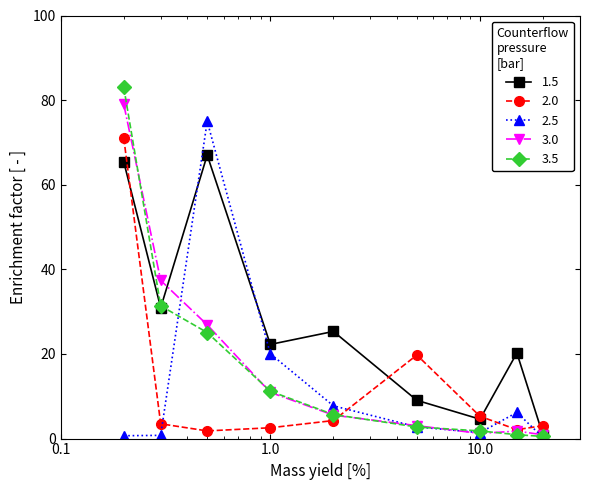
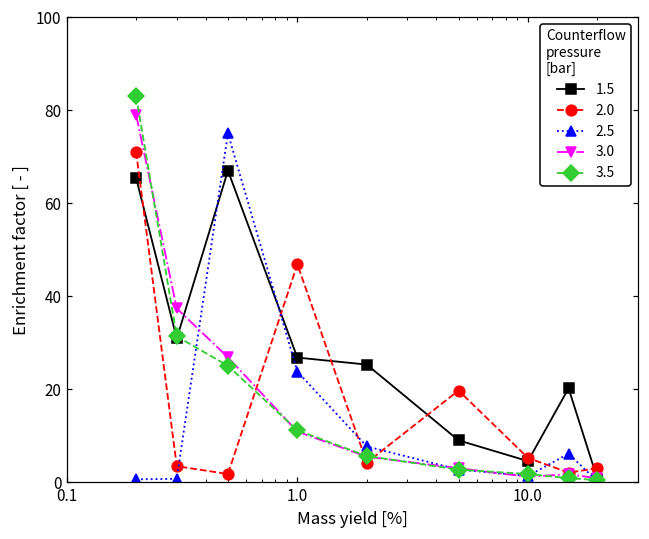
1.5, 1.0: 22 -> 27
2.0, 1.0: 3 -> 47
2.5, 1.0: 20 -> 24
